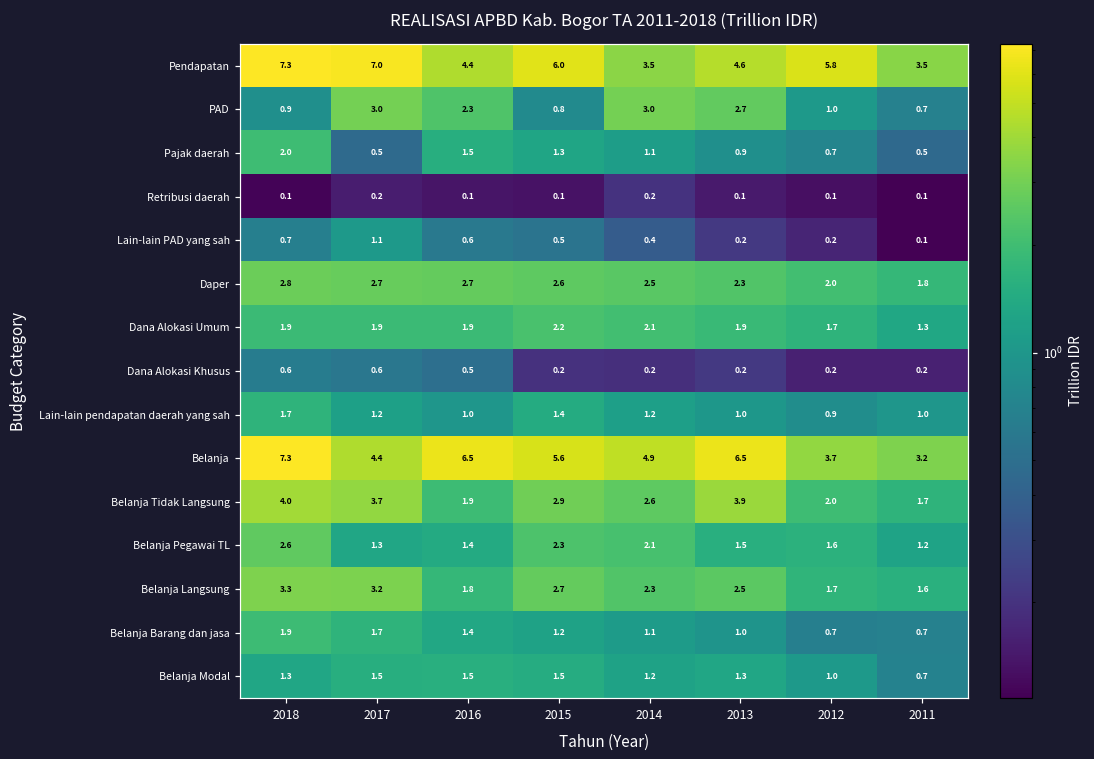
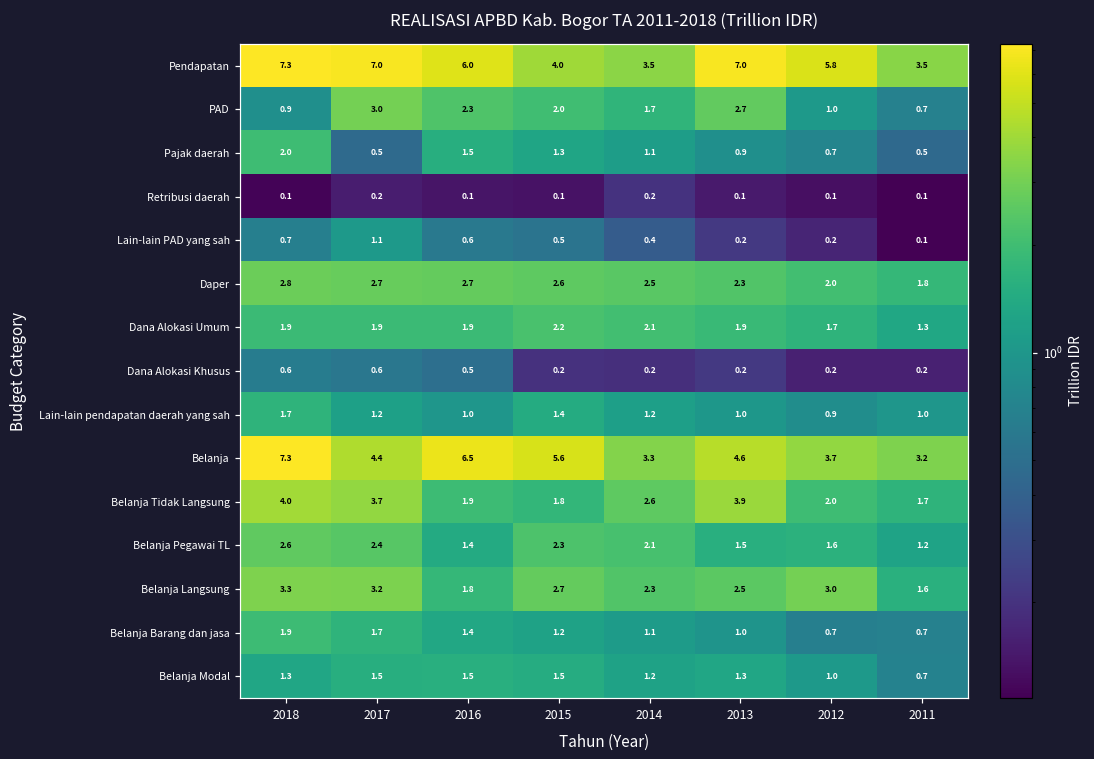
Pendapatan, 2016: 4.4 -> 6.0
Pendapatan, 2015: 6.0 -> 4.0
Pendapatan, 2013: 4.6 -> 7.0
PAD, 2015: 0.8 -> 2.0
PAD, 2014: 3.0 -> 1.7
Belanja, 2014: 4.9 -> 3.3
Belanja, 2013: 6.5 -> 4.6
Belanja Tidak Langsung, 2015: 2.9 -> 1.8
Belanja Pegawai TL, 2017: 1.3 -> 2.4
Belanja Langsung, 2012: 1.7 -> 3.0
